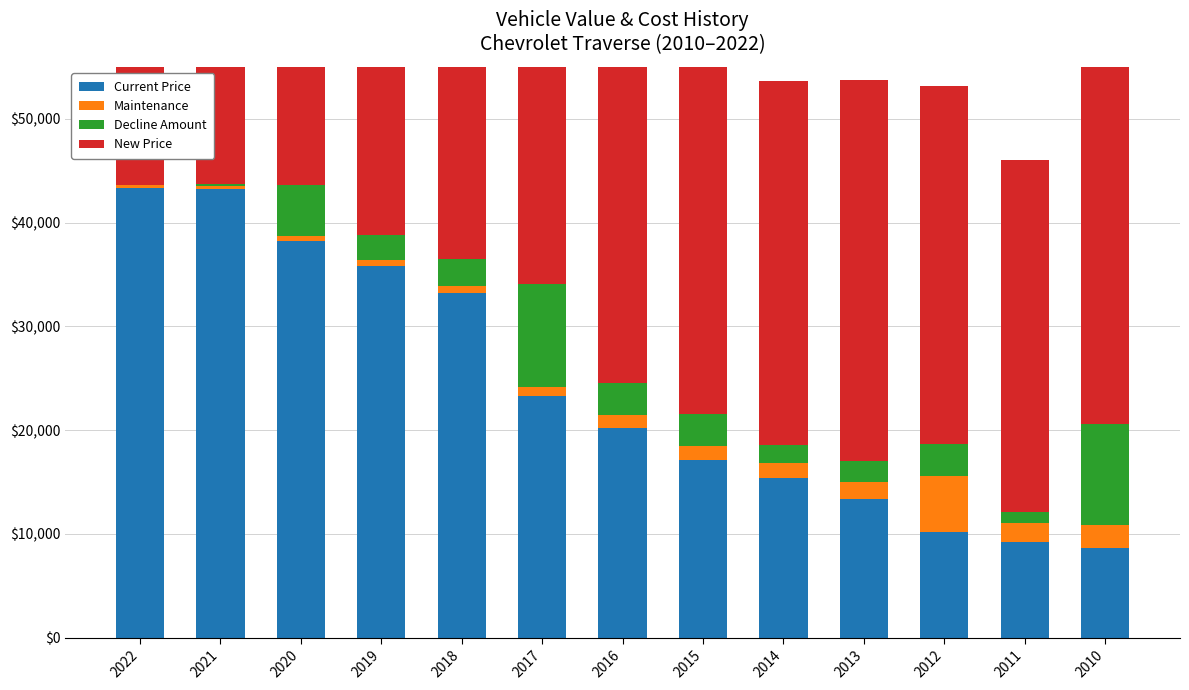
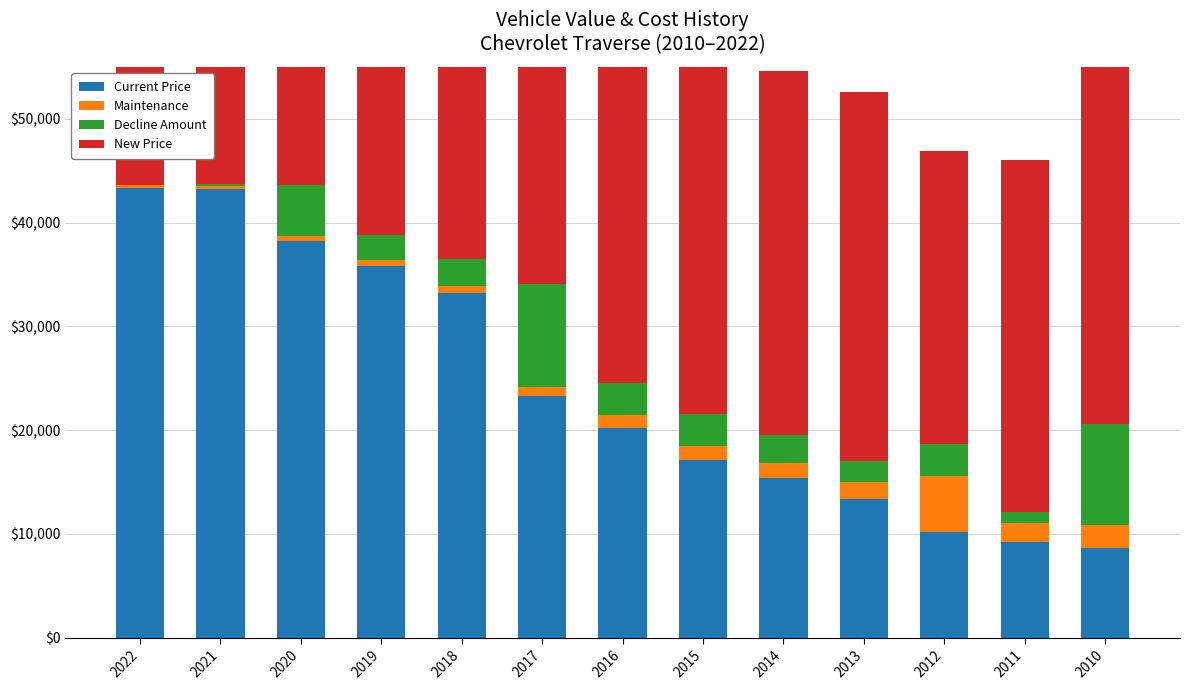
Decline Amount, 2014: $1,800 -> $2,800
New Price, 2013: $36,700 -> $35,600
New Price, 2012: $34,500 -> $28,200
